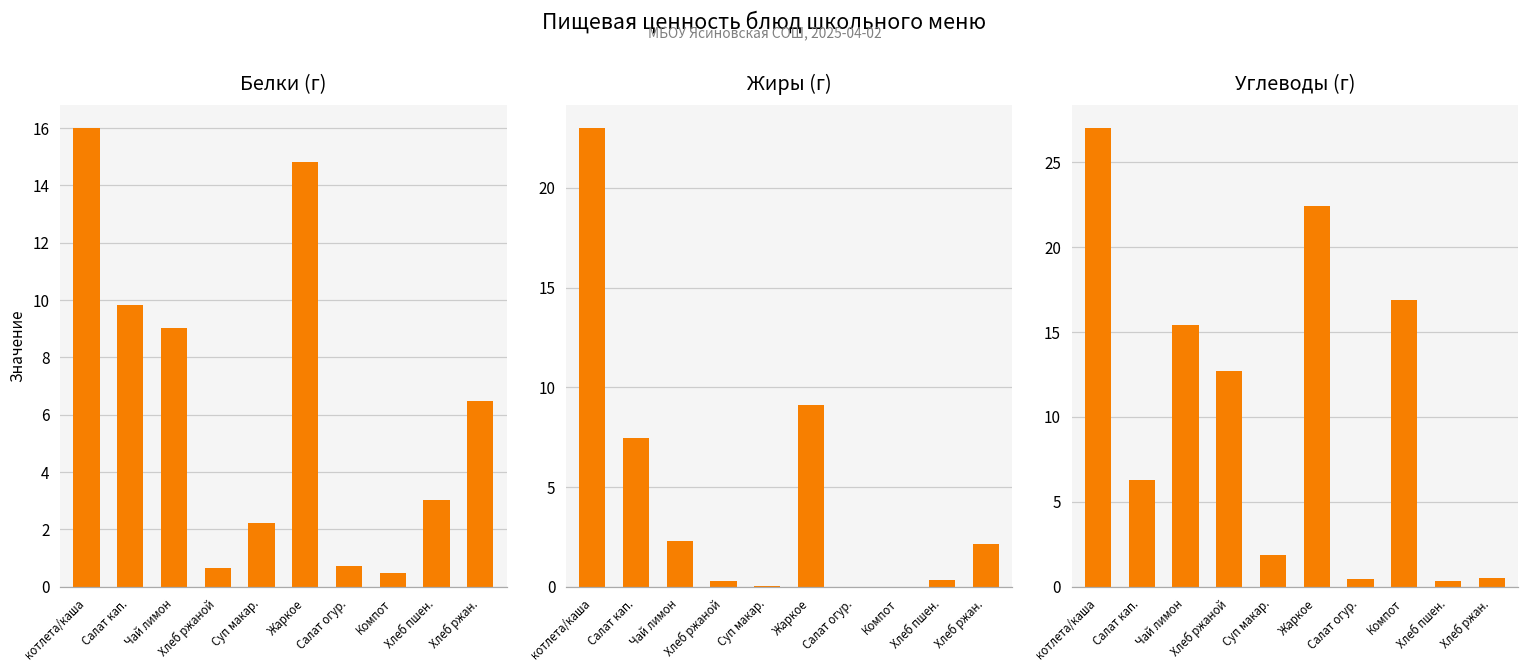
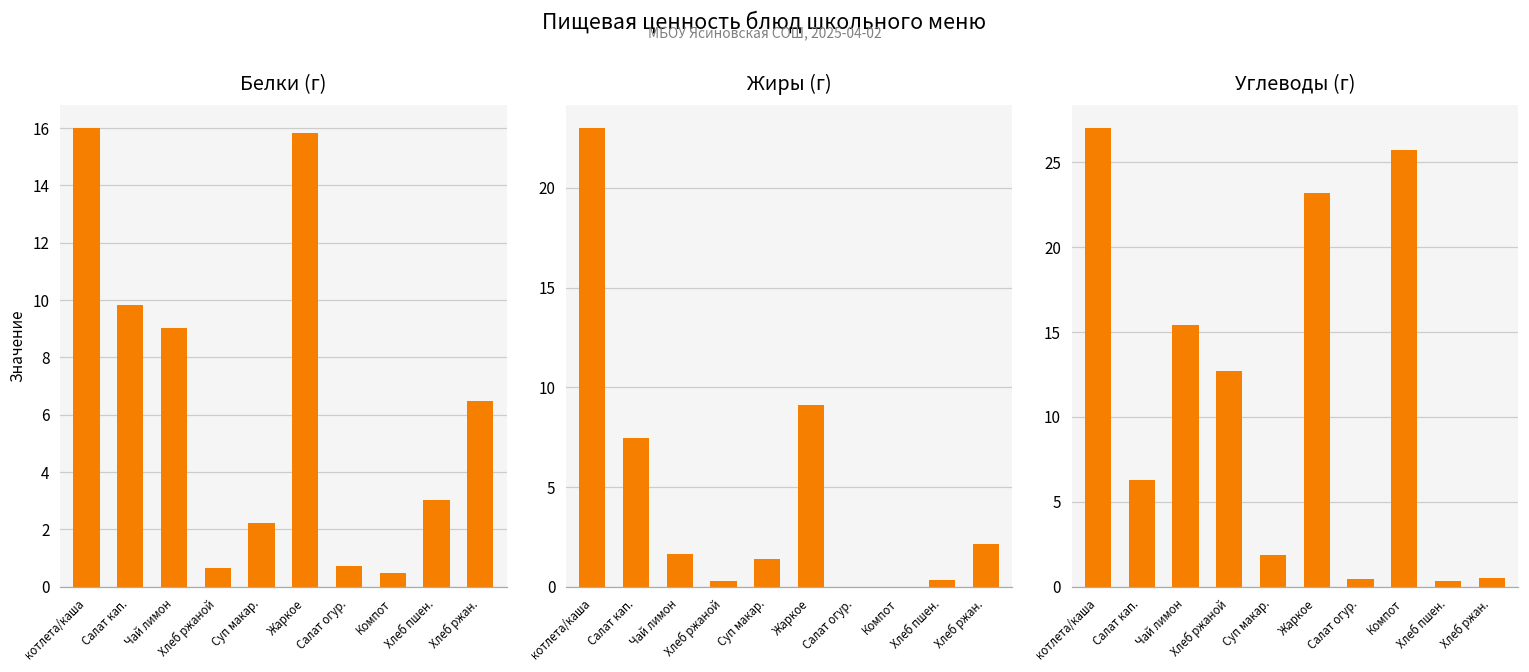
Белки (г), Жаркое: 14.8 -> 15.8
Жиры (г), Чай лимон: 2.3 -> 1.7
Жиры (г), Суп макар.: 0.0 -> 1.4
Углеводы (г), Жаркое: 22.4 -> 23.2
Углеводы (г), Компот: 16.9 -> 25.7
